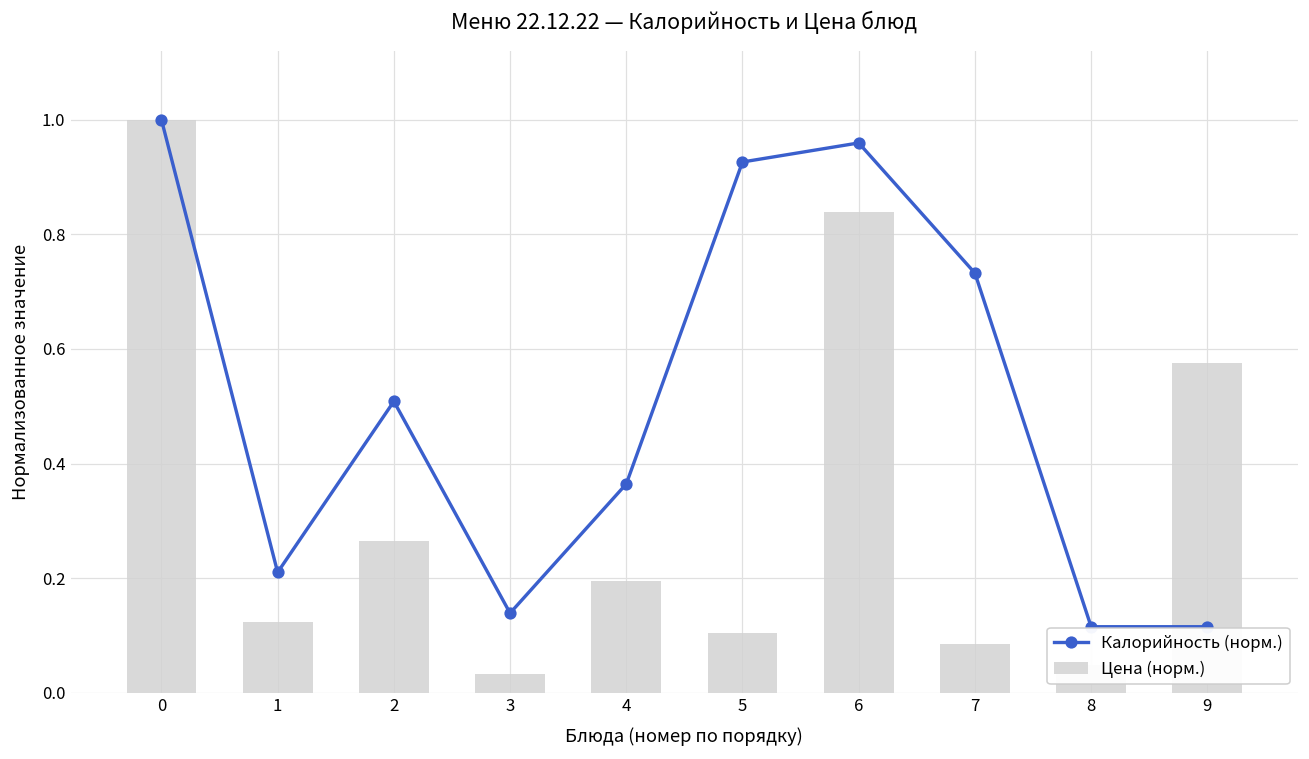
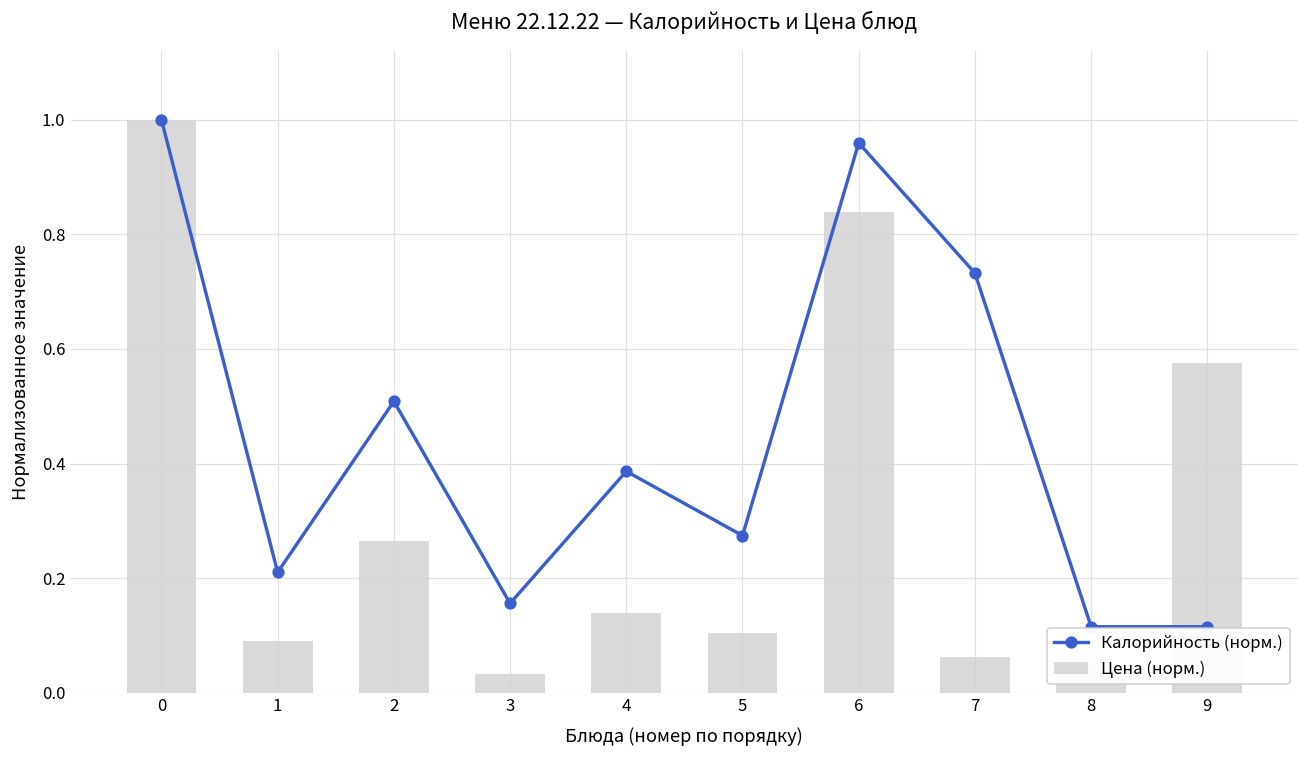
Цена (норм.), 1: 0.12 -> 0.09
Калорийность (норм.), 3: 0.14 -> 0.16
Калорийность (норм.), 4: 0.36 -> 0.39
Цена (норм.), 4: 0.19 -> 0.14
Калорийность (норм.), 5: 0.93 -> 0.27
Цена (норм.), 7: 0.09 -> 0.06
